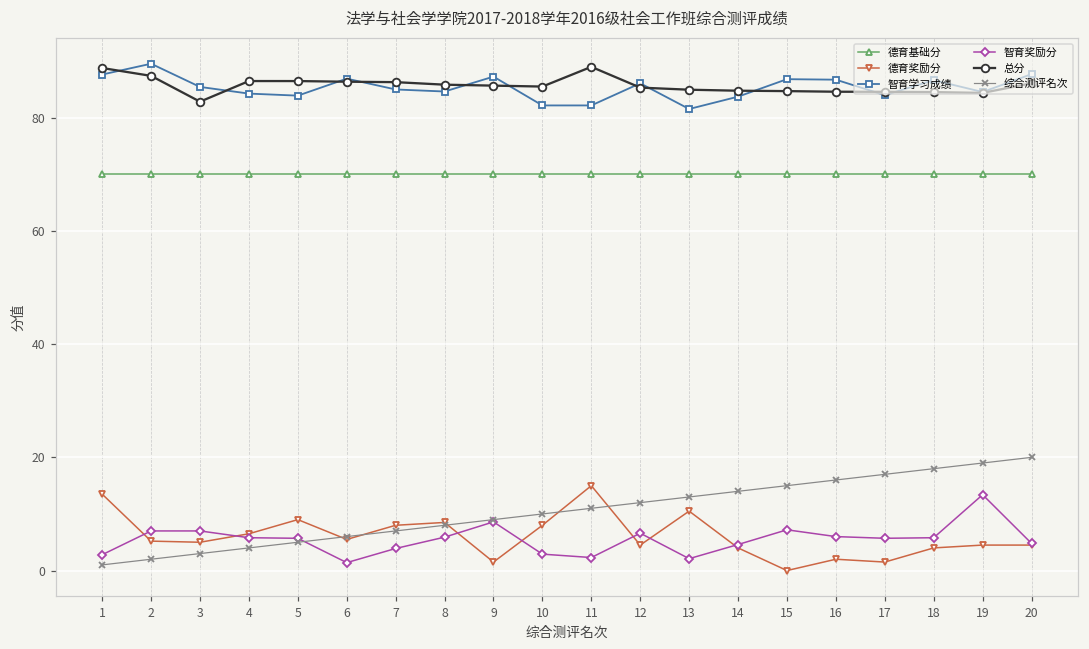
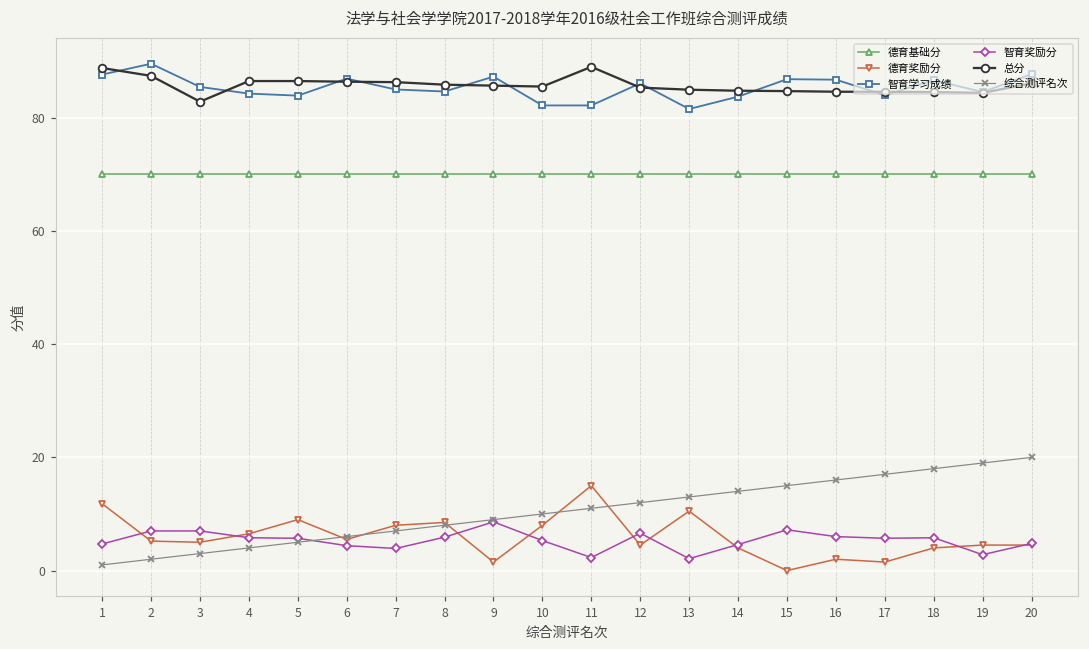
德育奖励分, 1: 14 -> 12
智育奖励分, 1: 3 -> 5
智育奖励分, 6: 1 -> 4
智育奖励分, 10: 3 -> 5
智育奖励分, 19: 13 -> 3
